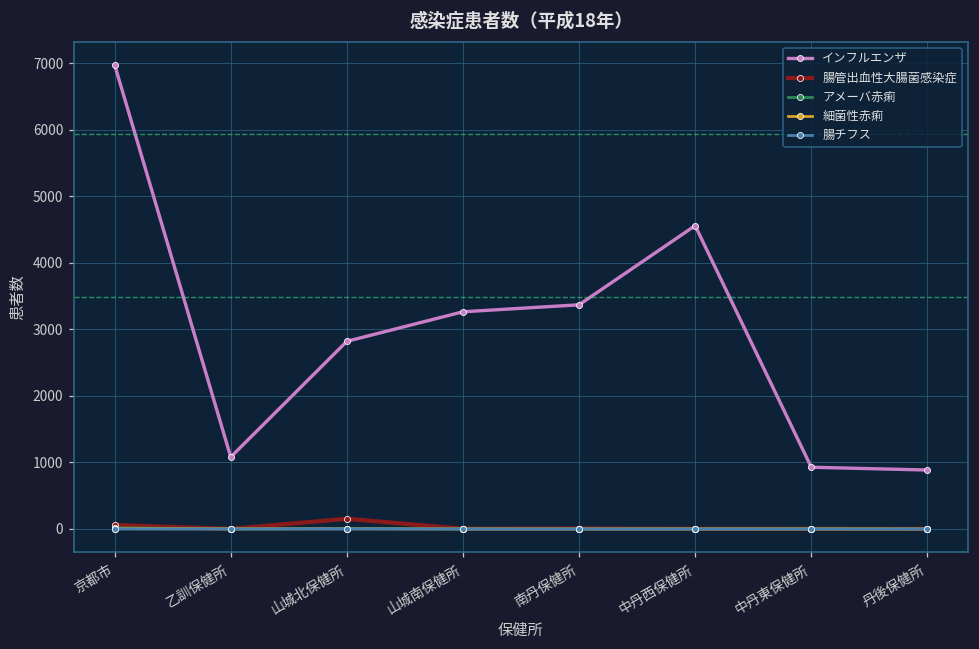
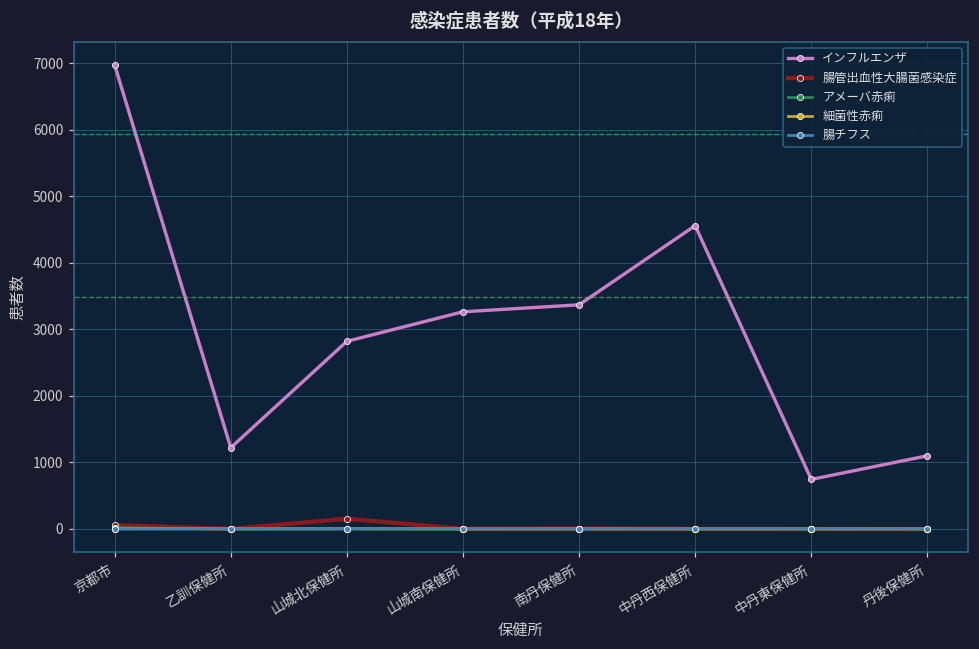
インフルエンザ, 乙訓保健所: 1100 -> 1200
インフルエンザ, 中丹東保健所: 900 -> 700
インフルエンザ, 丹後保健所: 900 -> 1100
